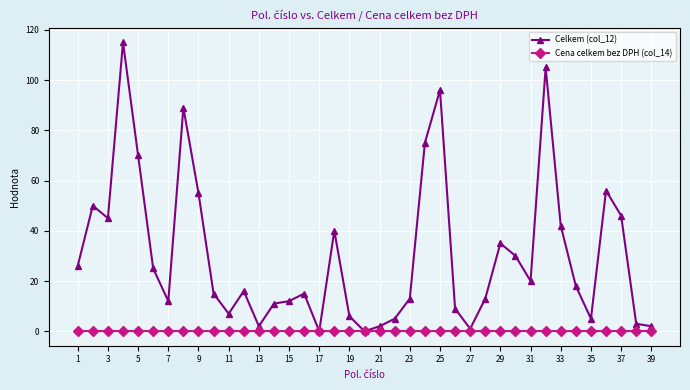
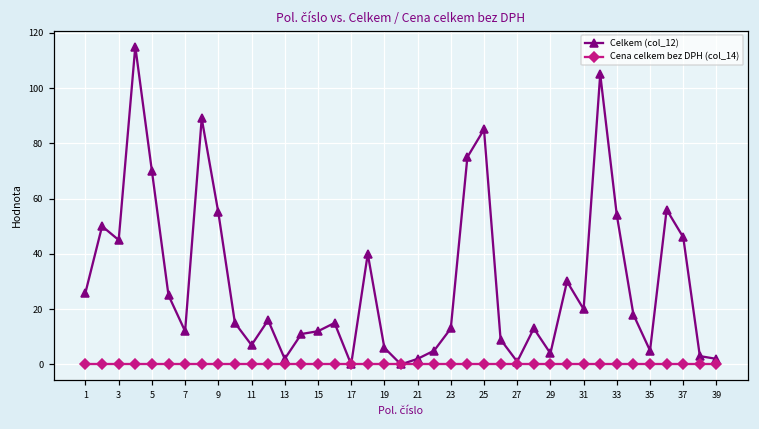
Celkem (col_12), 25: 96 -> 85
Celkem (col_12), 29: 35 -> 4
Celkem (col_12), 33: 42 -> 54
